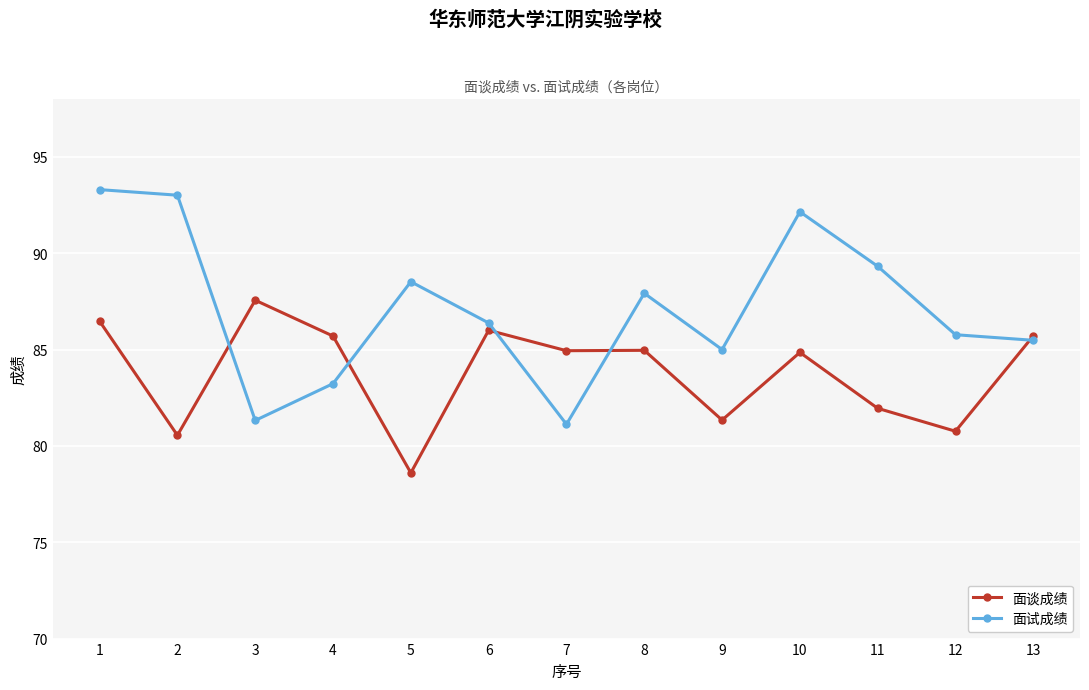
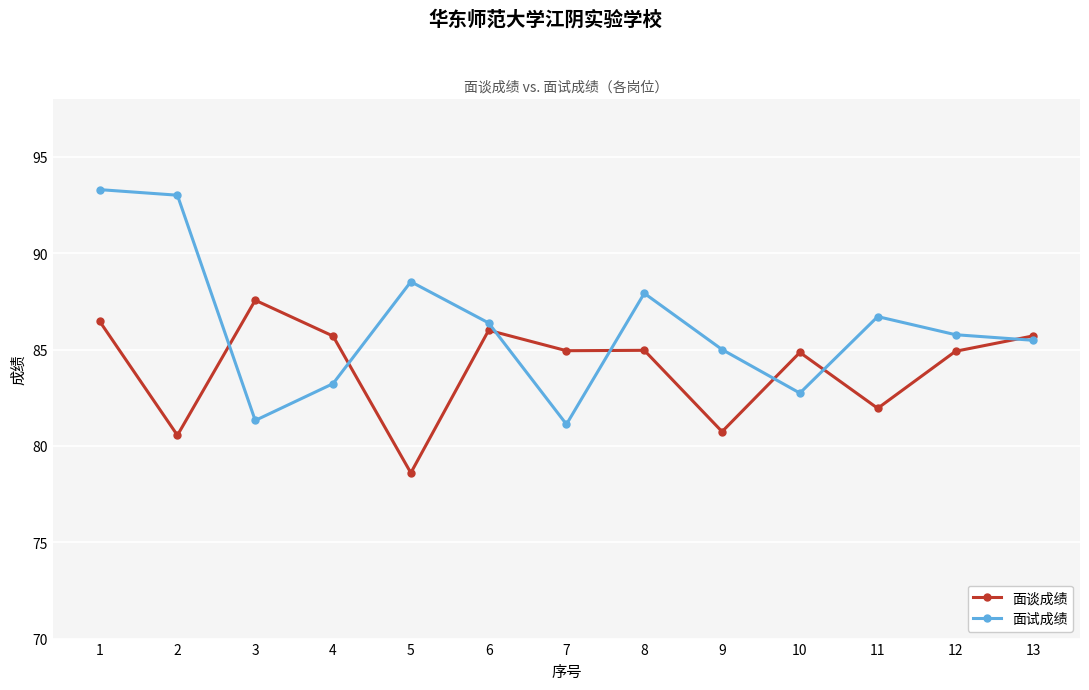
面谈成绩, 9: 81.3 -> 80.7
面试成绩, 10: 92.2 -> 82.7
面试成绩, 11: 89.3 -> 86.7
面谈成绩, 12: 80.8 -> 84.9
